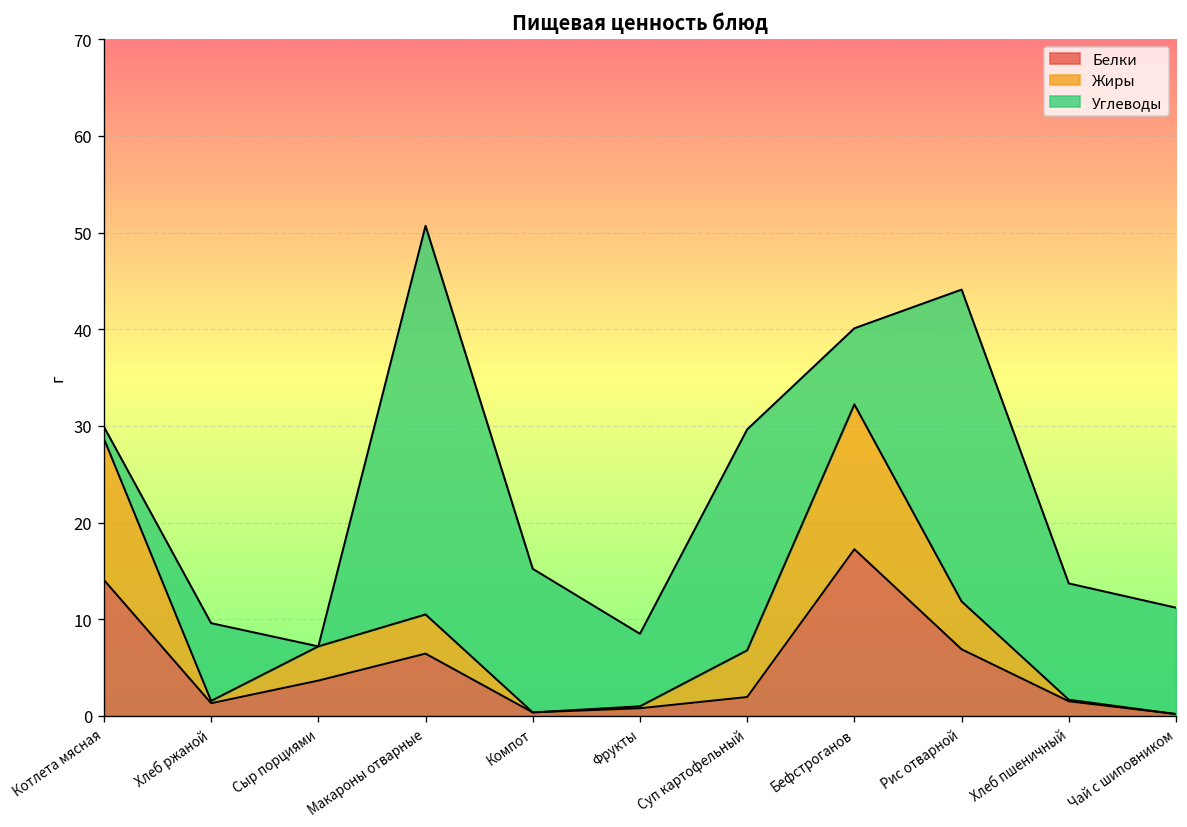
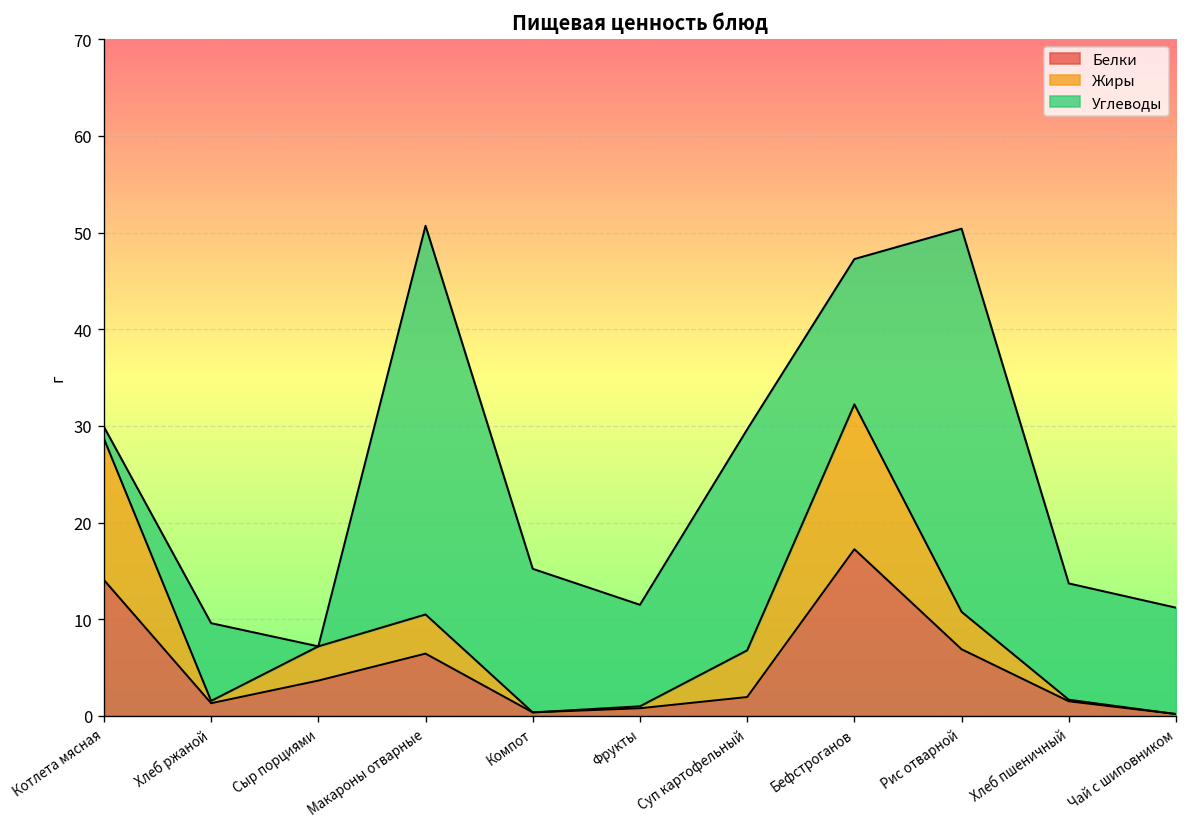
Углеводы, Фрукты: 8 -> 11
Углеводы, Бефстроганов: 8 -> 15
Жиры, Рис отварной: 5 -> 4
Углеводы, Рис отварной: 32 -> 40
